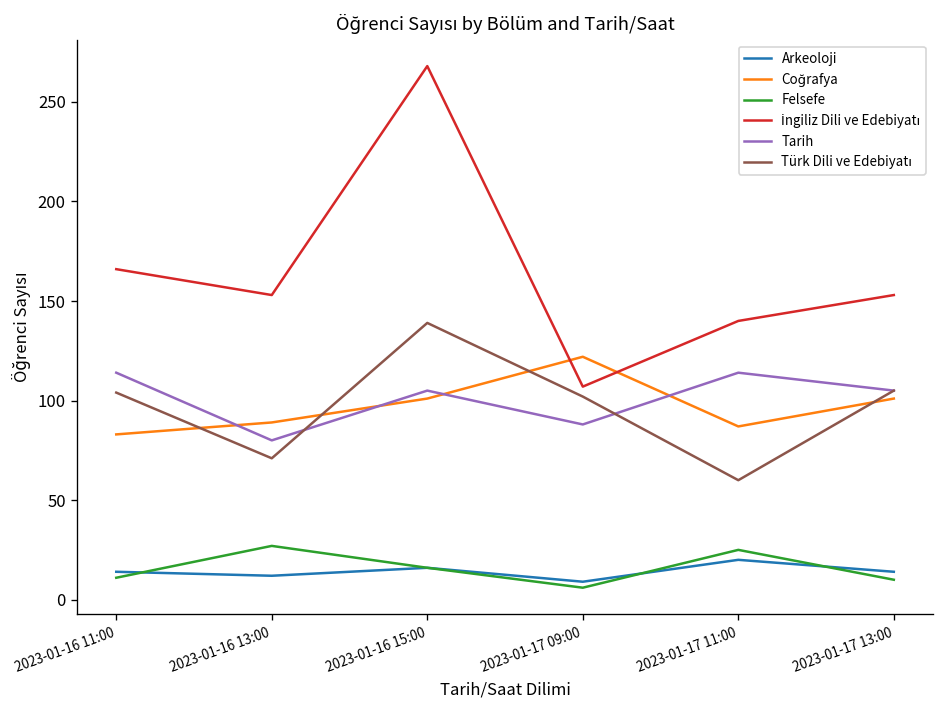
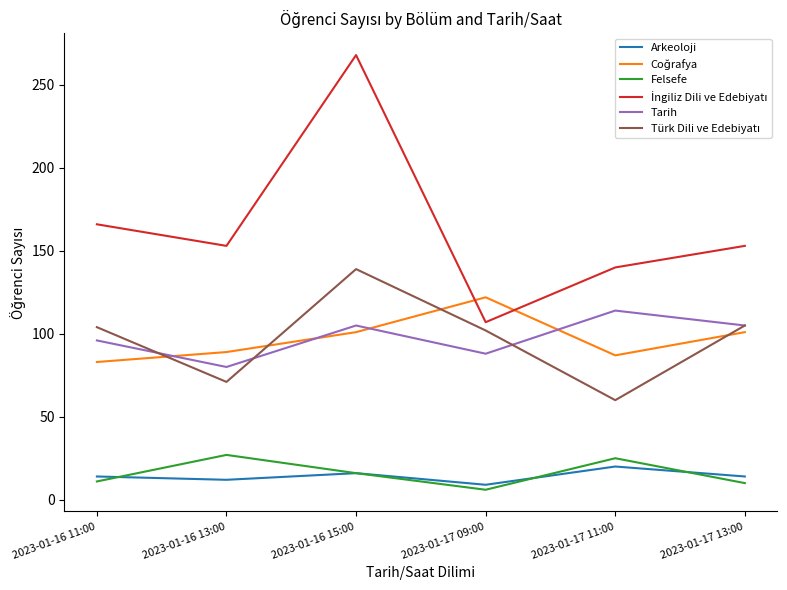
Tarih, 2023-01-16 11:00: 114 -> 96
